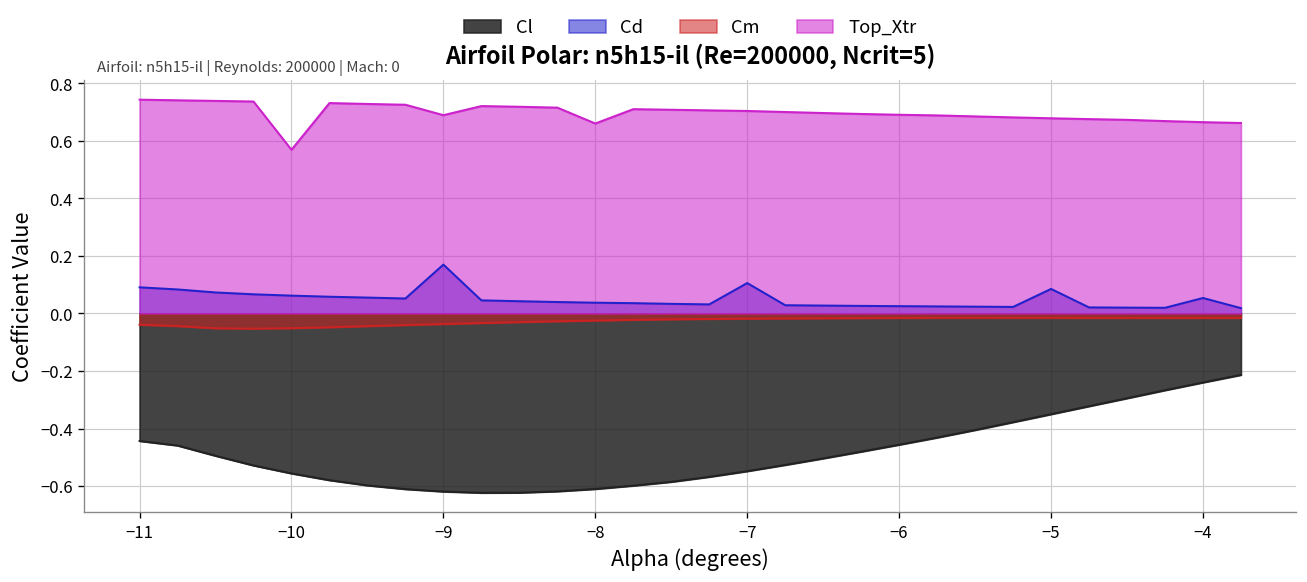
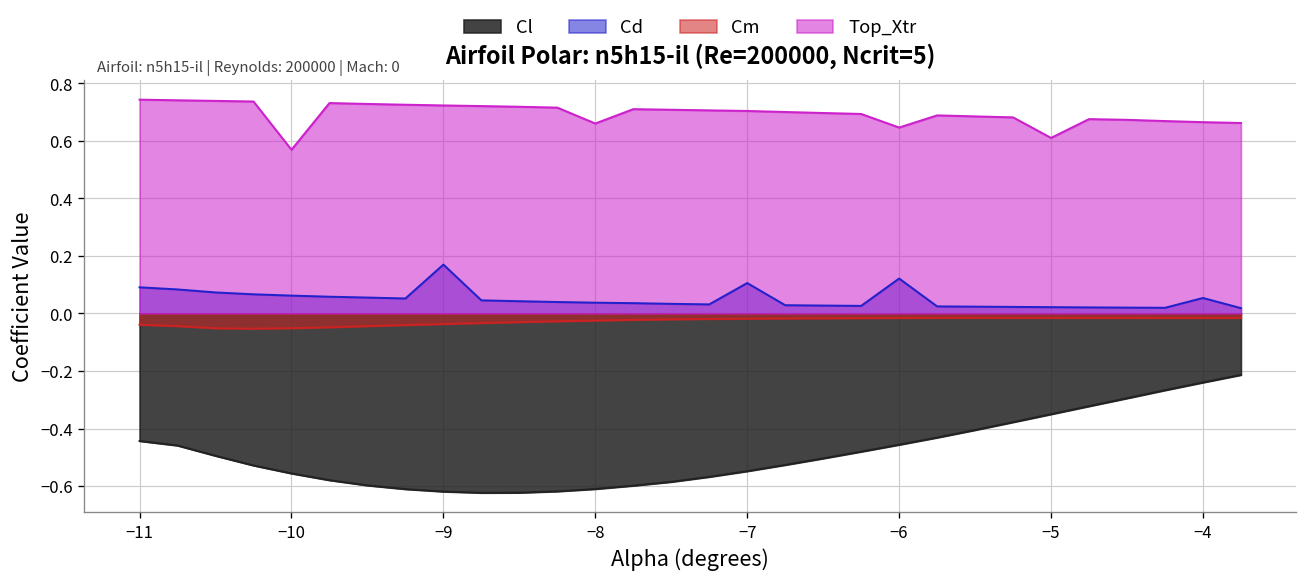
Top_Xtr, −9: 0.69 -> 0.72
Cd, −6: 0.03 -> 0.12
Top_Xtr, −6: 0.69 -> 0.65
Cd, −5: 0.09 -> 0.02
Top_Xtr, −5: 0.68 -> 0.61
